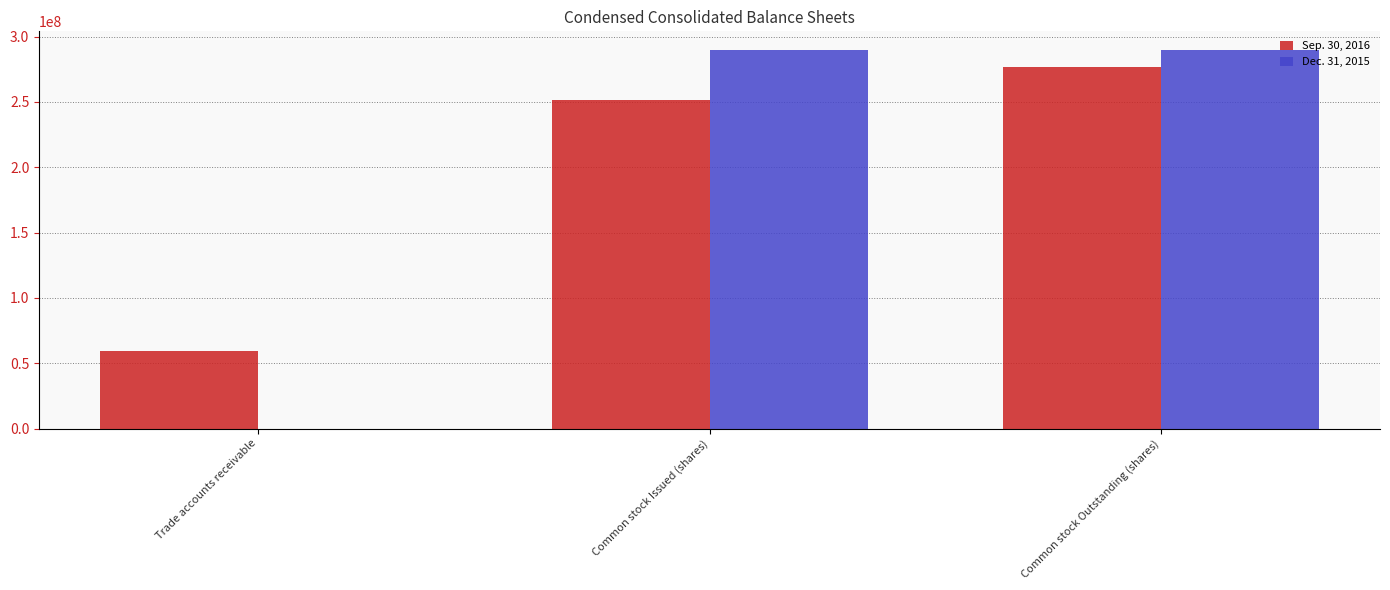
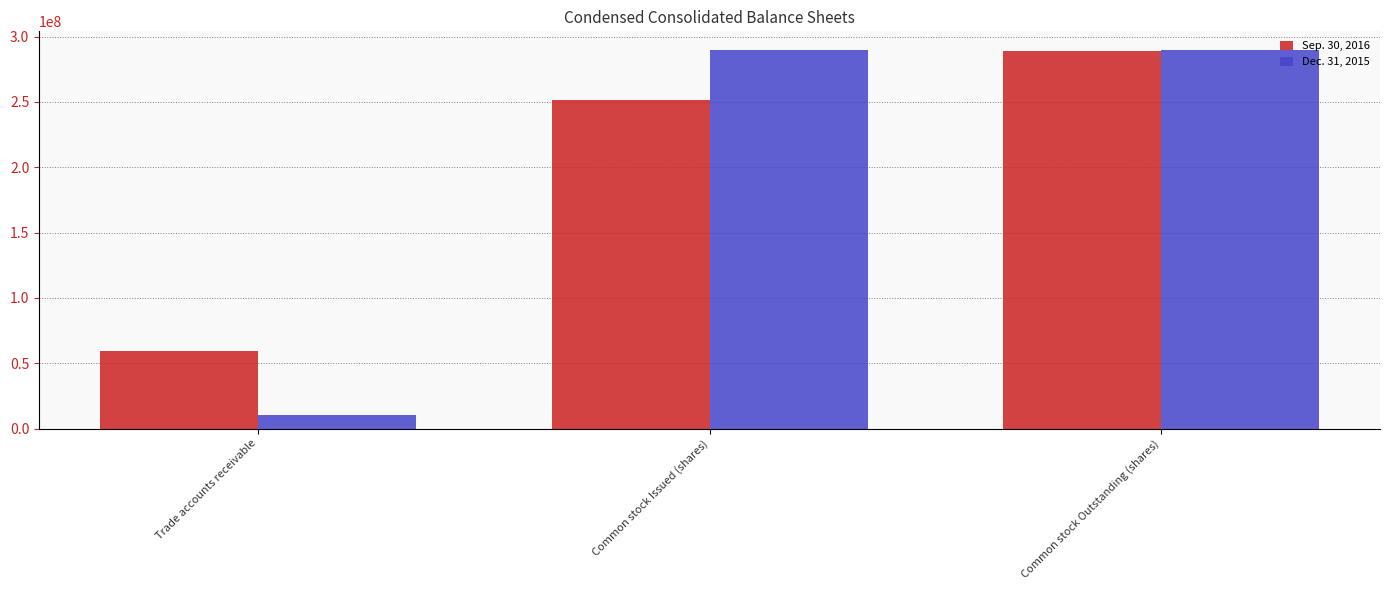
Dec. 31, 2015, Trade accounts receivable: 0 -> 10000000
Sep. 30, 2016, Common stock Outstanding (shares): 277000000 -> 289000000
